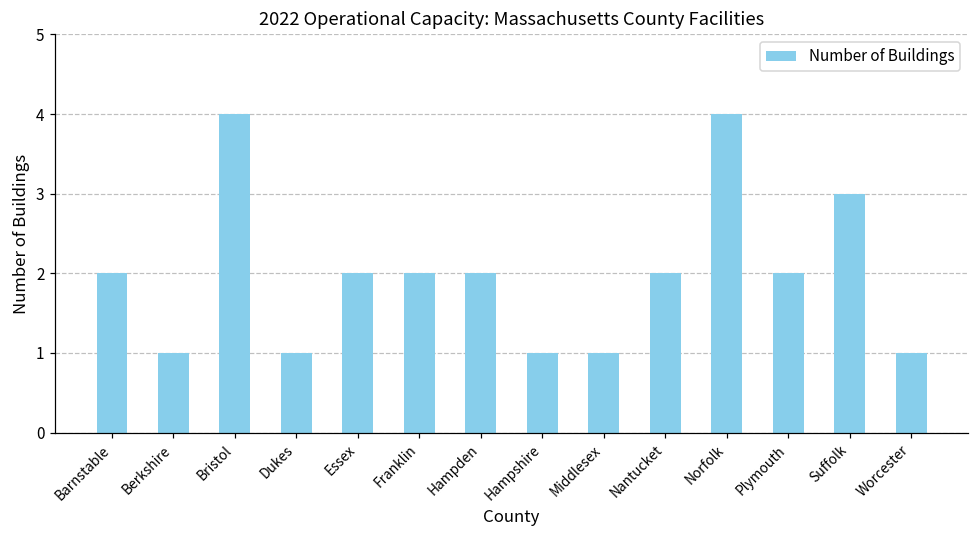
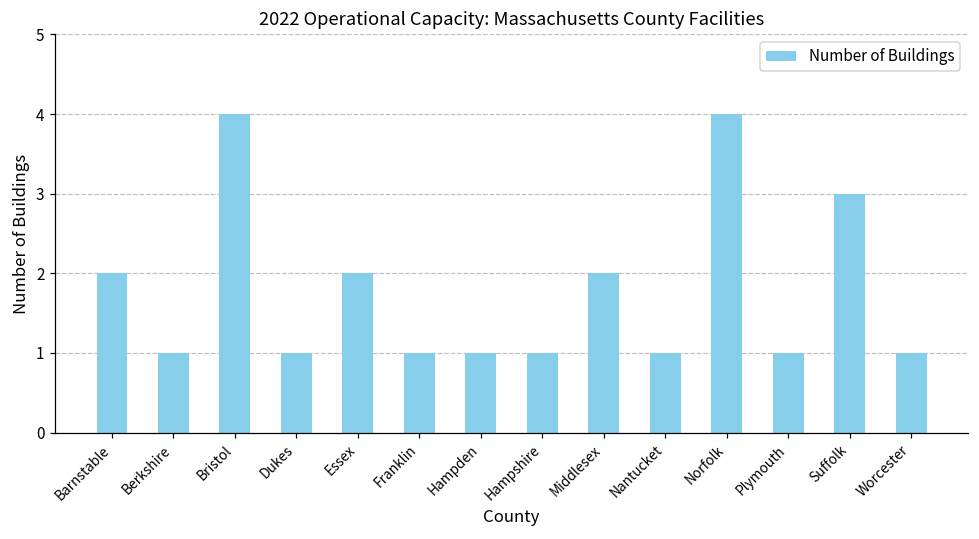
Franklin: 2 -> 1
Hampden: 2 -> 1
Middlesex: 1 -> 2
Nantucket: 2 -> 1
Plymouth: 2 -> 1
